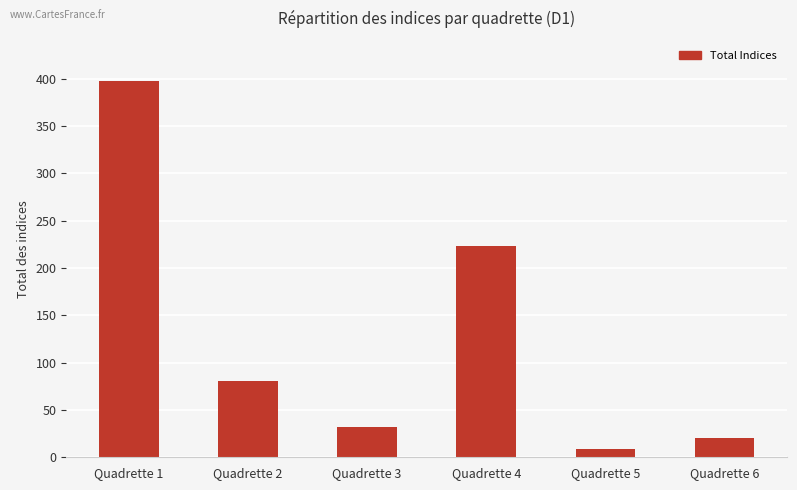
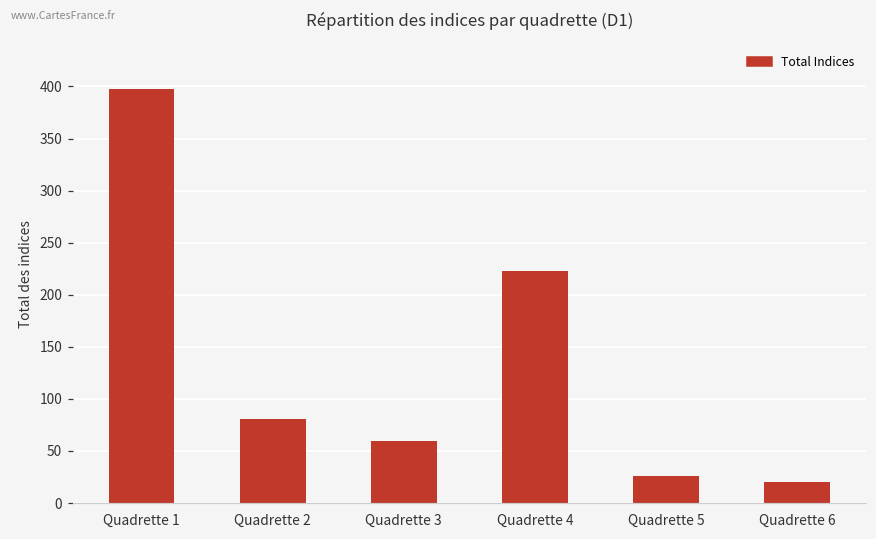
Quadrette 3: 30 -> 60
Quadrette 5: 10 -> 30
